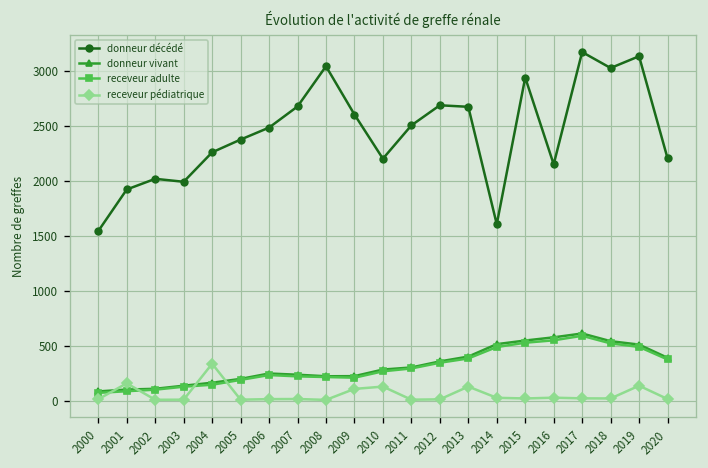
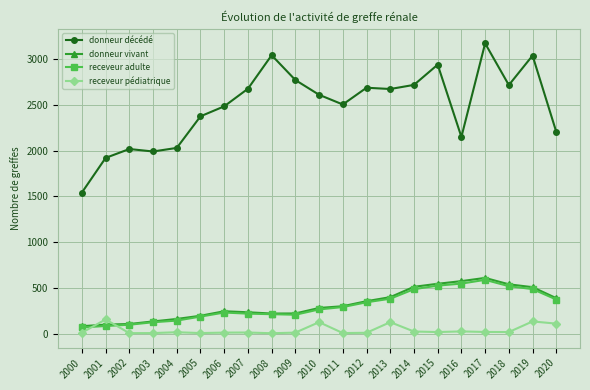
donneur décédé, 2004: 2300 -> 2000
receveur pédiatrique, 2004: 300 -> 0
donneur décédé, 2009: 2600 -> 2800
receveur pédiatrique, 2009: 100 -> 0
donneur décédé, 2010: 2200 -> 2600
donneur décédé, 2014: 1600 -> 2700
donneur décédé, 2018: 3000 -> 2700
donneur décédé, 2019: 3100 -> 3000
receveur pédiatrique, 2020: 0 -> 100
